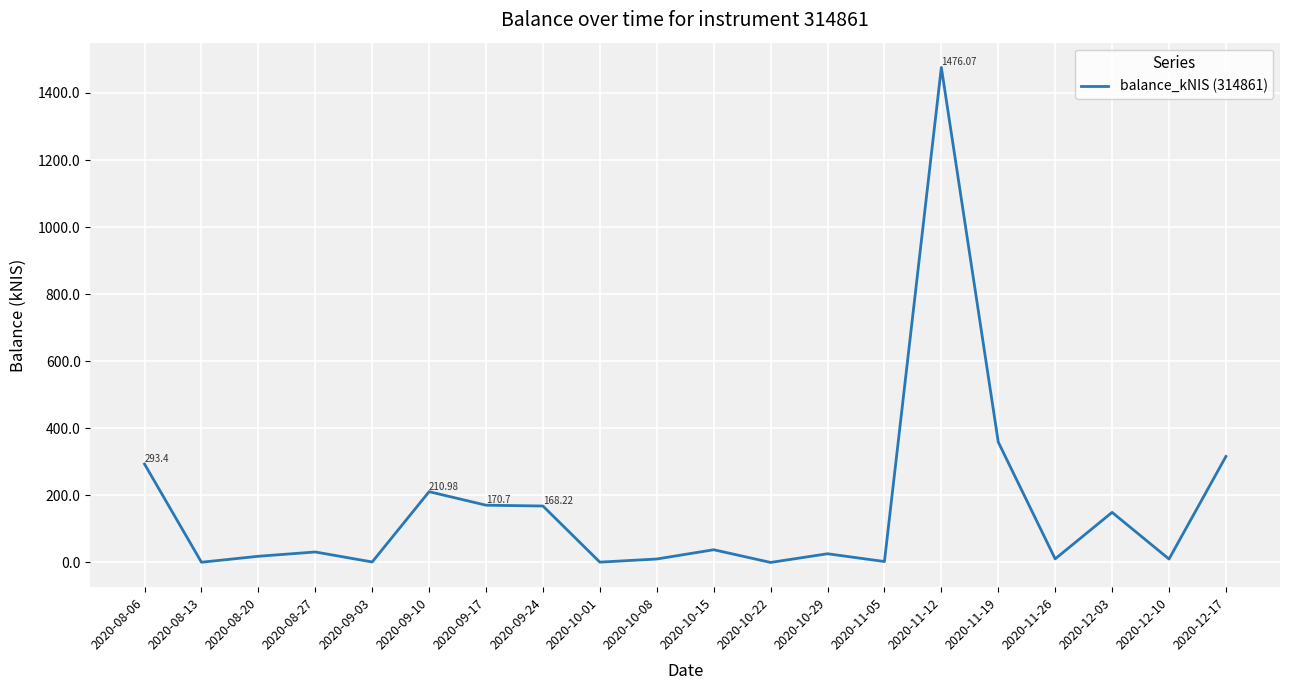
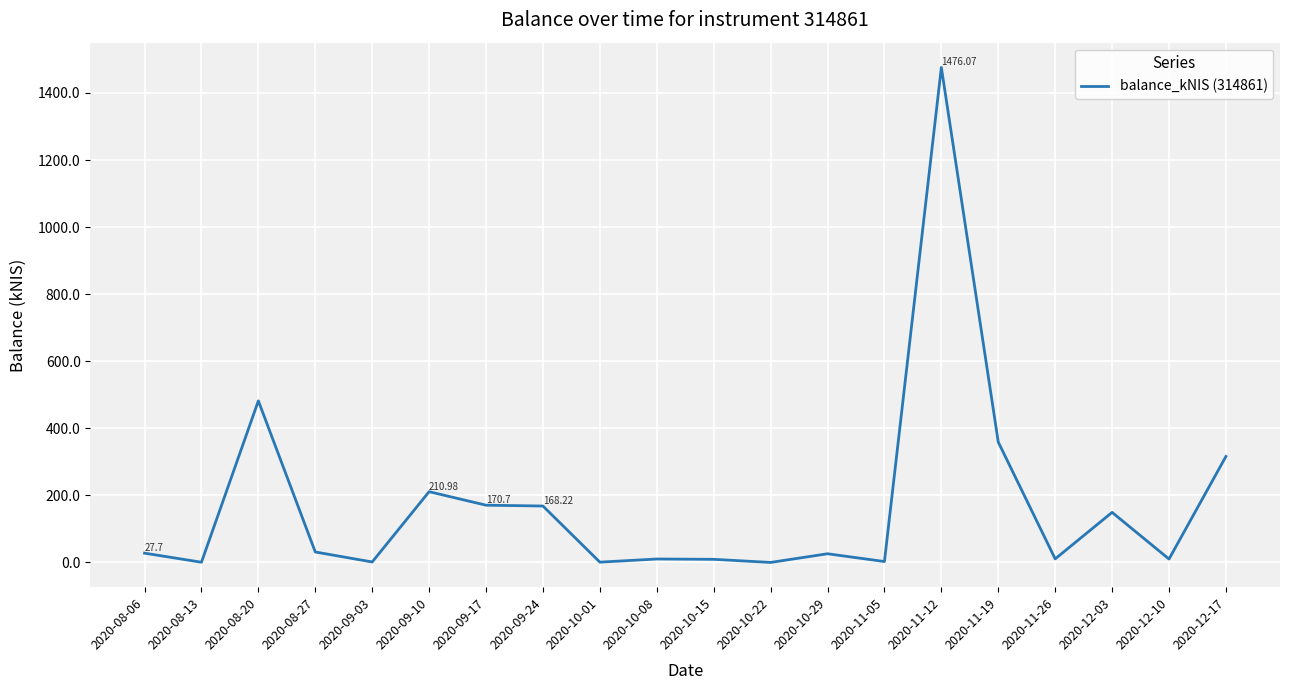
2020-08-06: 293.4 -> 27.7
2020-08-20: 20 -> 480
2020-10-15: 40 -> 10
